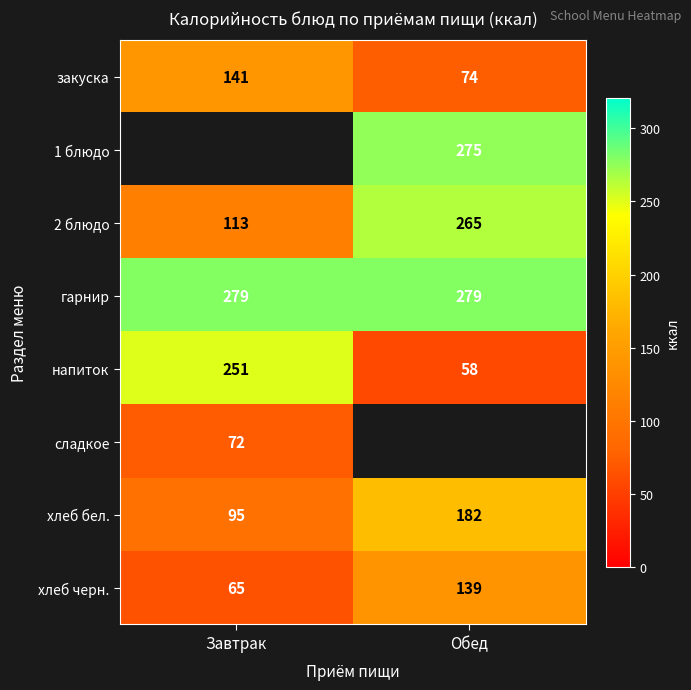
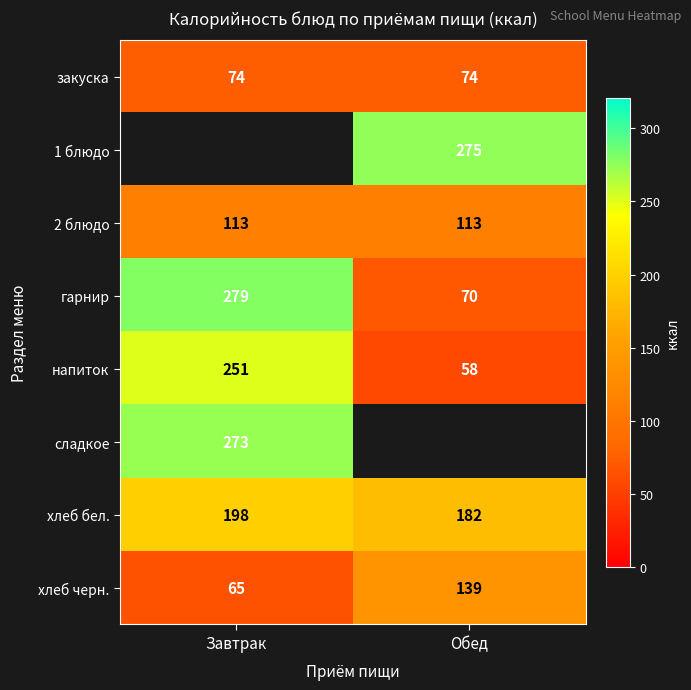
закуска, Завтрак: 141 -> 74
2 блюдо, Обед: 265 -> 113
гарнир, Обед: 279 -> 70
сладкое, Завтрак: 72 -> 273
хлеб бел., Завтрак: 95 -> 198
